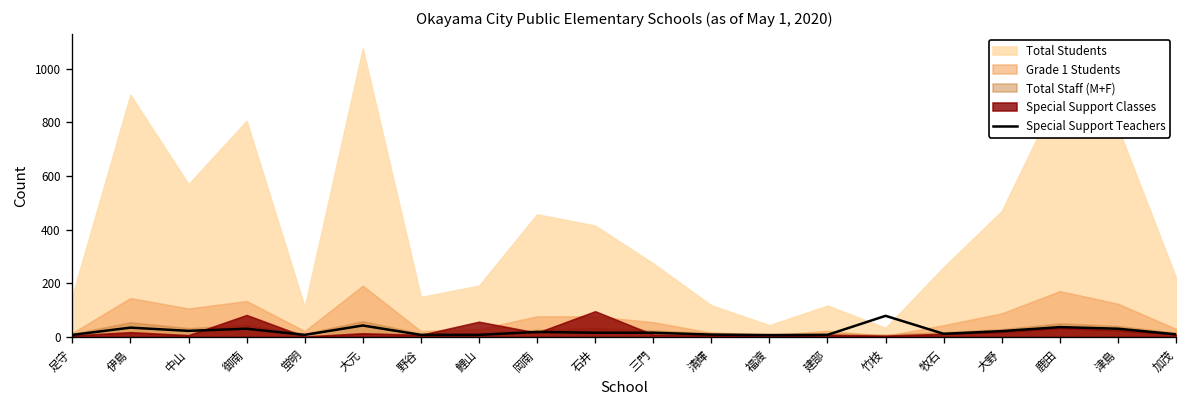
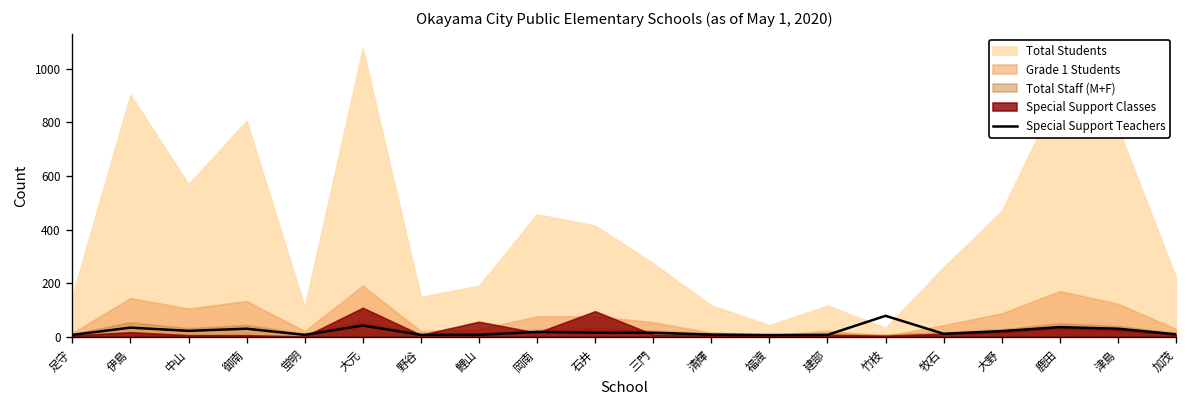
Special Support Classes, 御南: 80 -> 10
Special Support Classes, 大元: 10 -> 110
